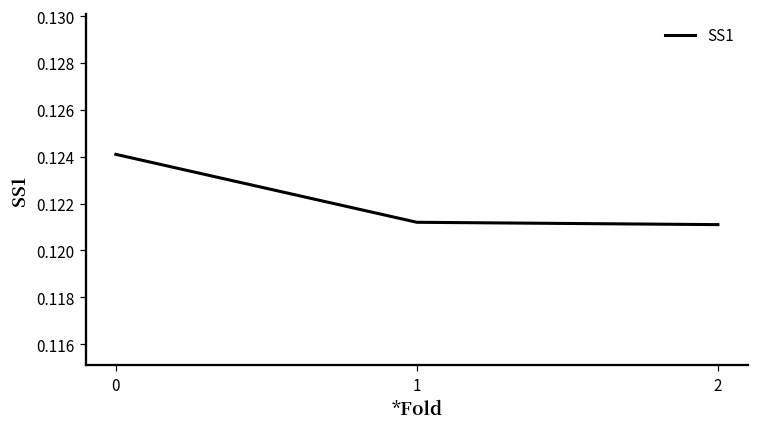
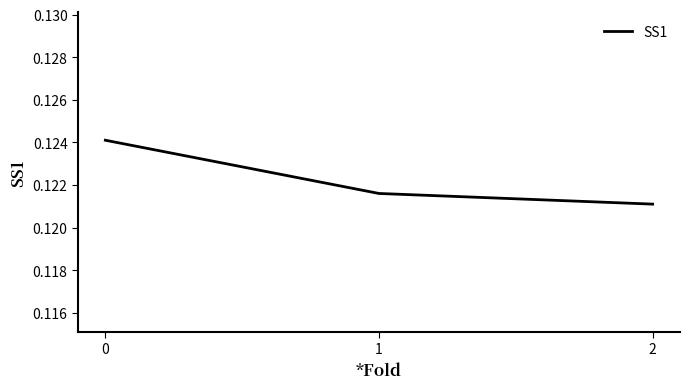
1: 0.1212 -> 0.1216
